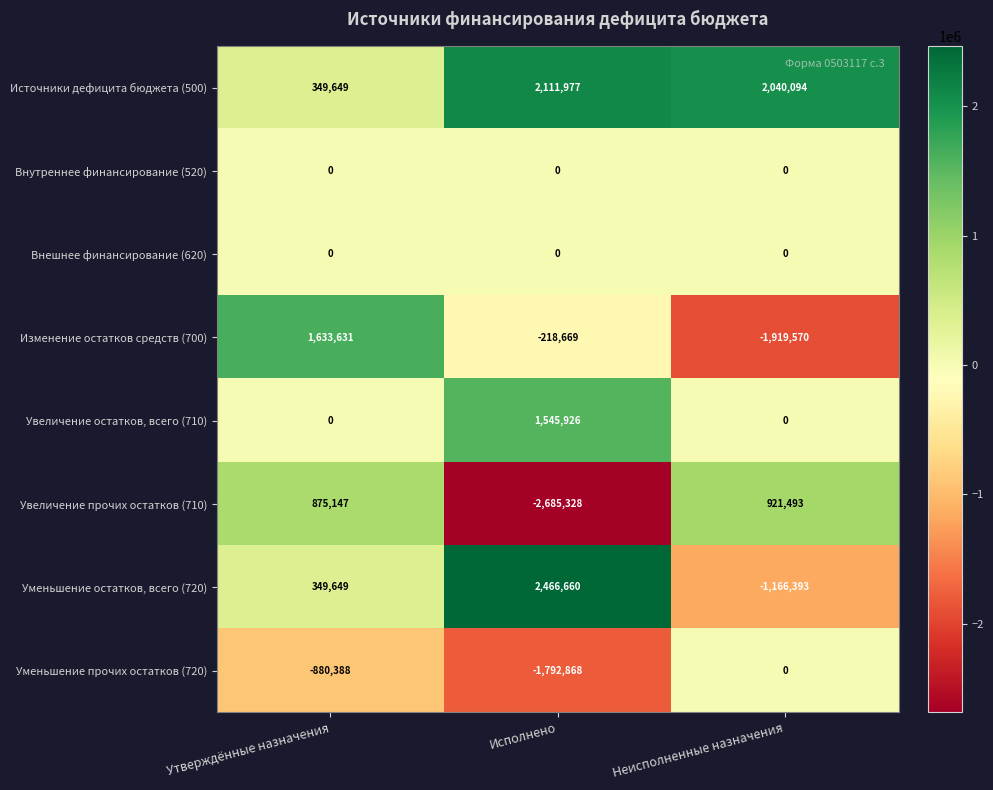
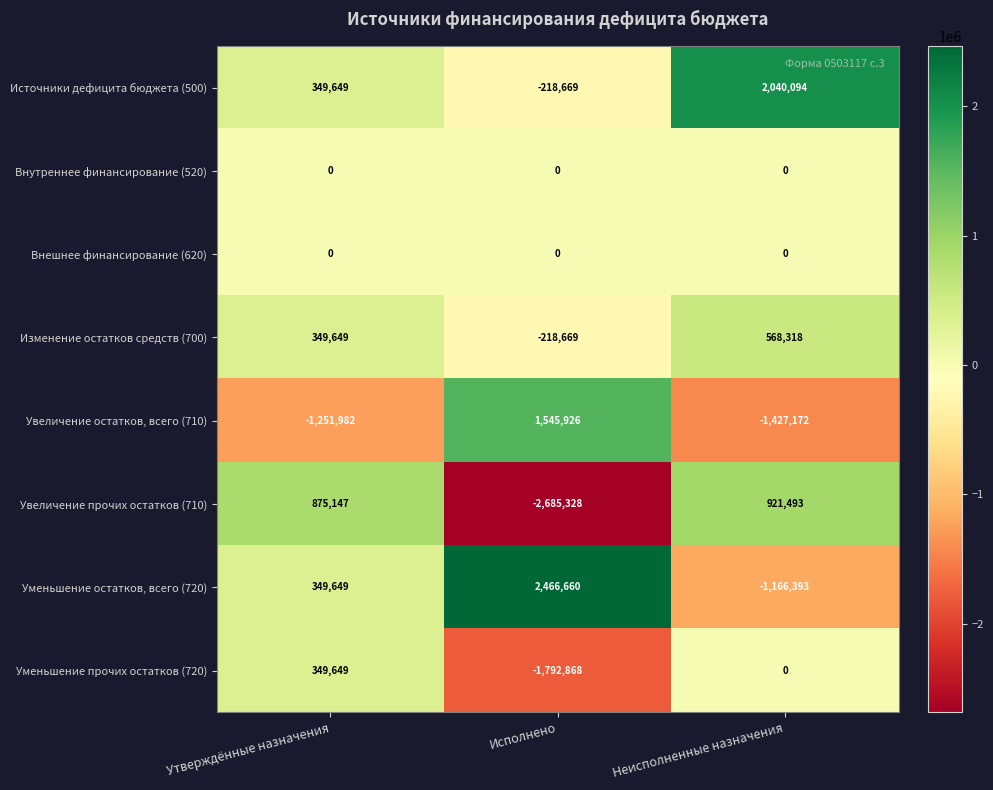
Источники дефицита бюджета (500), Исполнено: 2,111,977 -> -218,669
Изменение остатков средств (700), Утверждённые назначения: 1,633,631 -> 349,649
Изменение остатков средств (700), Неисполненные назначения: -1,919,570 -> 568,318
Увеличение остатков, всего (710), Утверждённые назначения: 0 -> -1,251,982
Увеличение остатков, всего (710), Неисполненные назначения: 0 -> -1,427,172
Уменьшение прочих остатков (720), Утверждённые назначения: -880,388 -> 349,649
